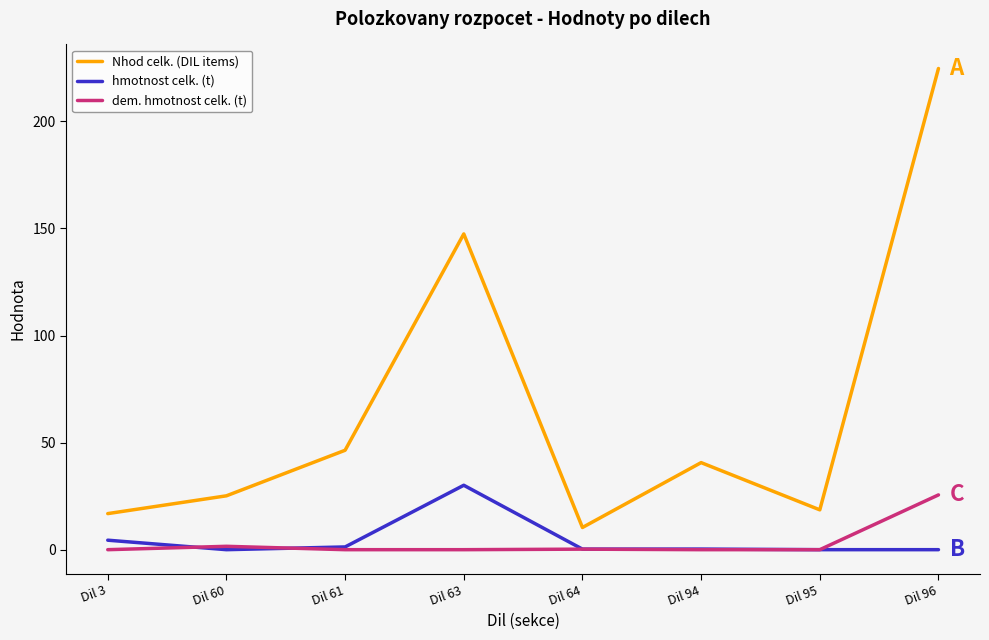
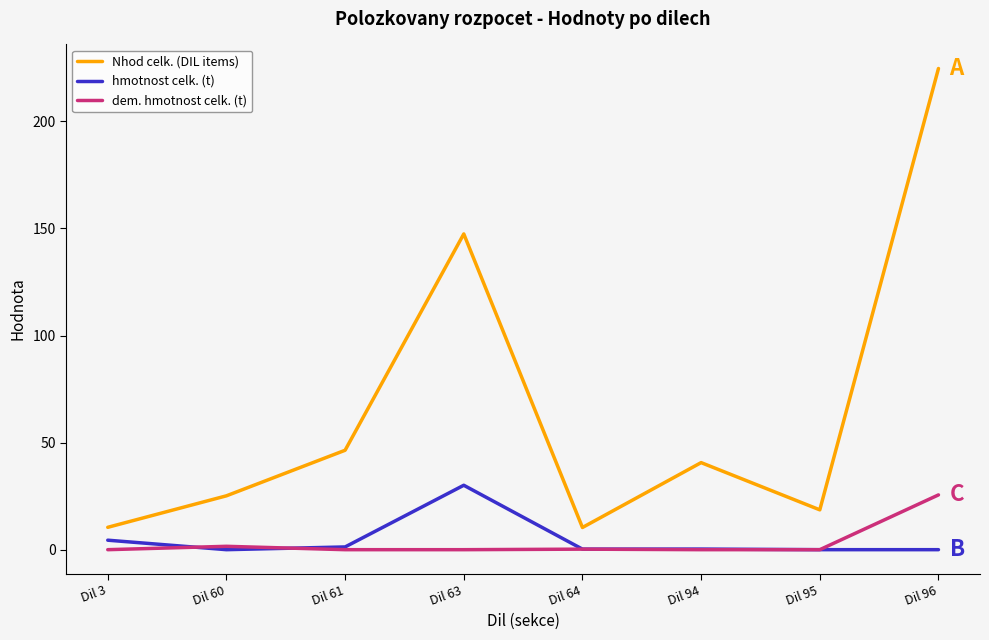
Nhod celk. (DIL items), Dil 3: 17 -> 10
